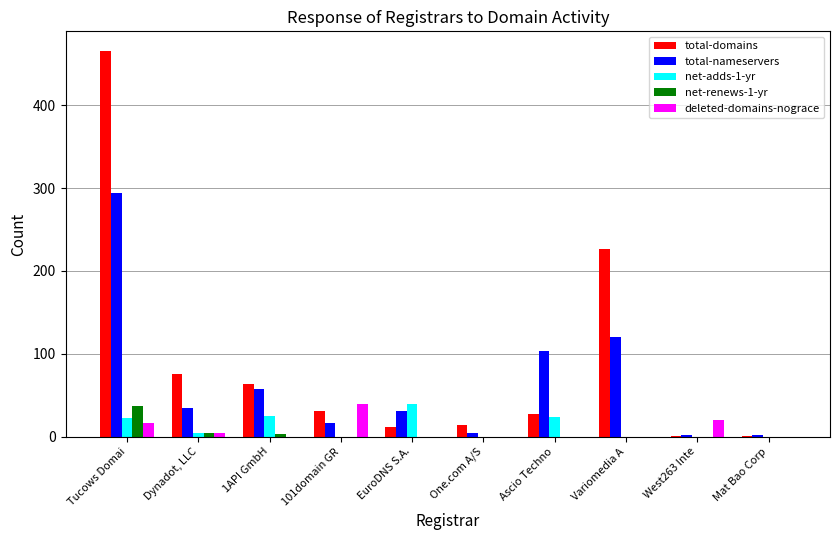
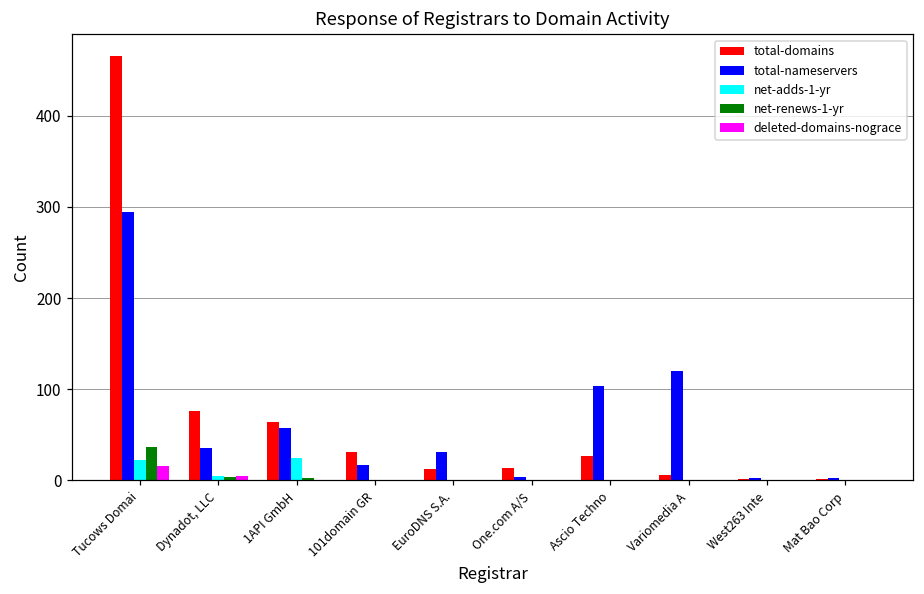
deleted-domains-nograce, 101domain GR: 40 -> 0
net-adds-1-yr, EuroDNS S.A.: 40 -> 0
net-adds-1-yr, Ascio Techno: 20 -> 0
total-domains, Variomedia A: 230 -> 10
deleted-domains-nograce, West263 Inte: 20 -> 0
